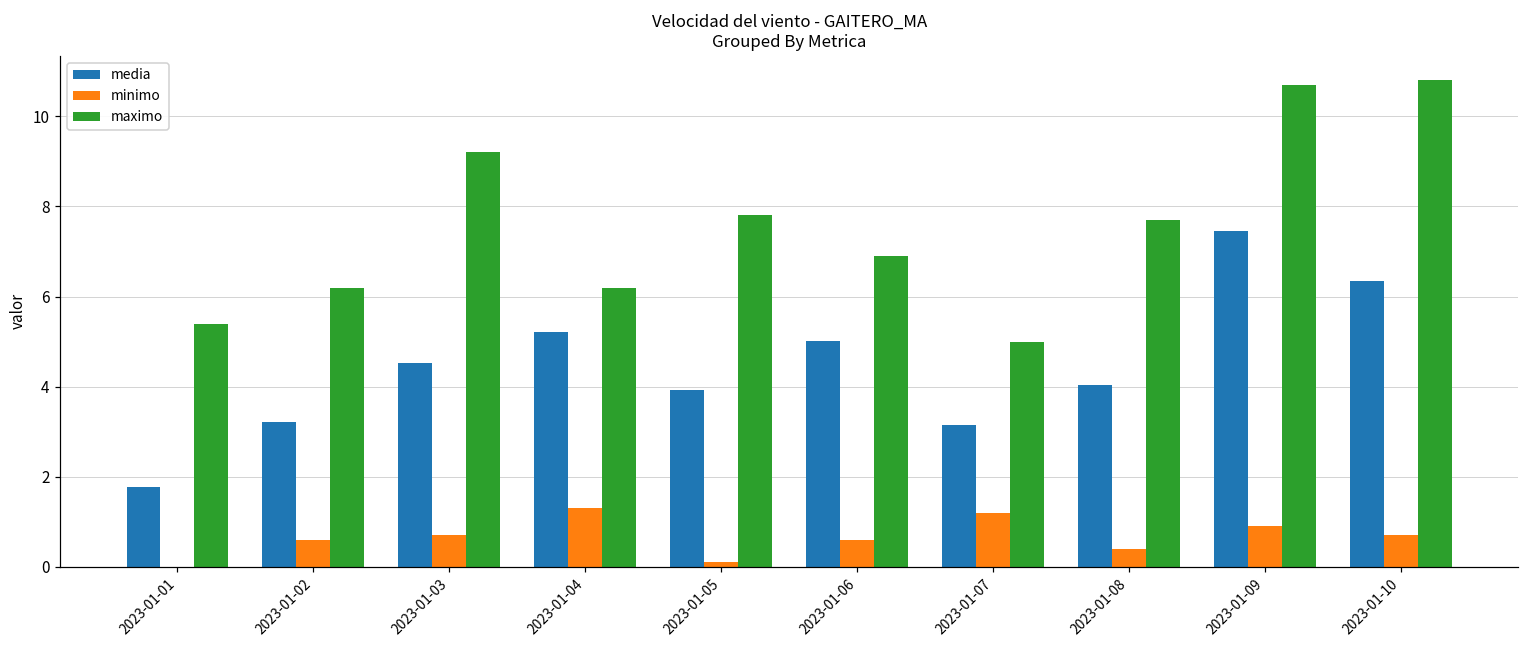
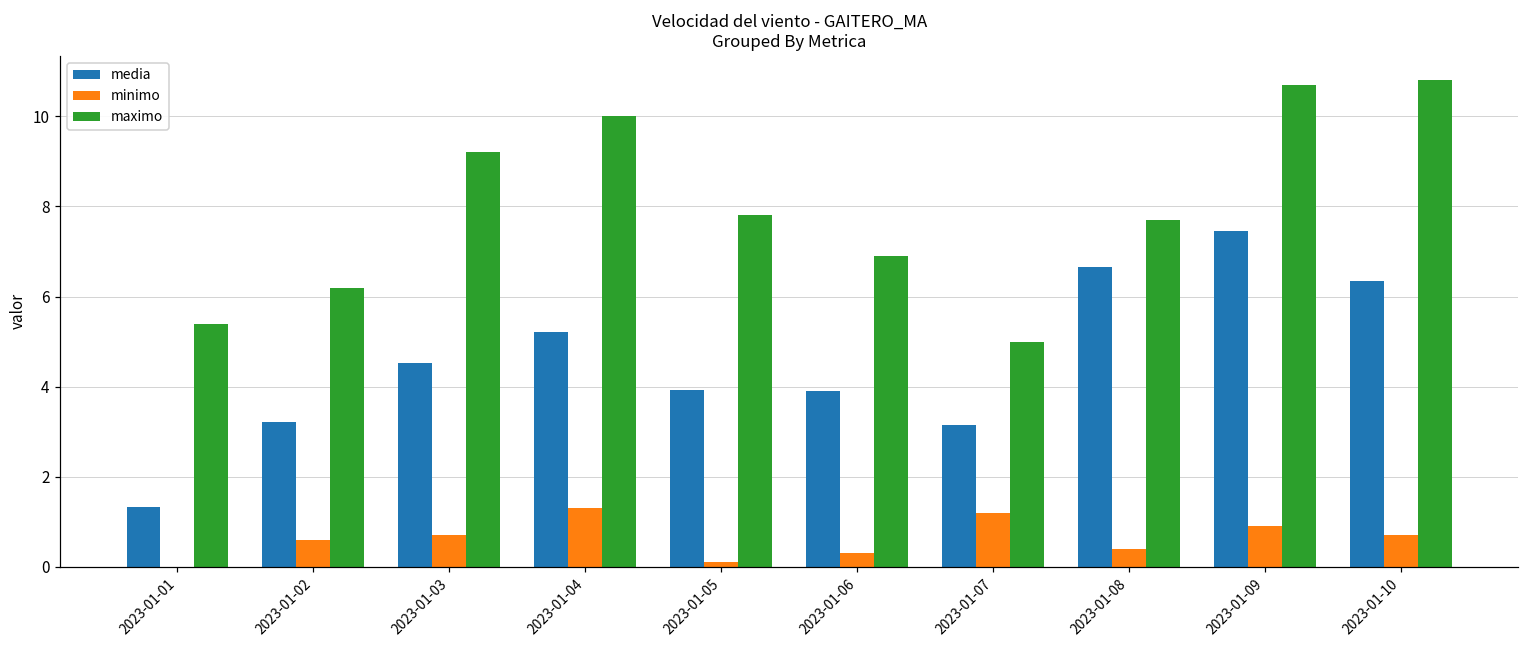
media, 2023-01-01: 1.8 -> 1.3
maximo, 2023-01-04: 6.2 -> 10.0
media, 2023-01-06: 5.0 -> 3.9
minimo, 2023-01-06: 0.6 -> 0.3
media, 2023-01-08: 4.0 -> 6.7
